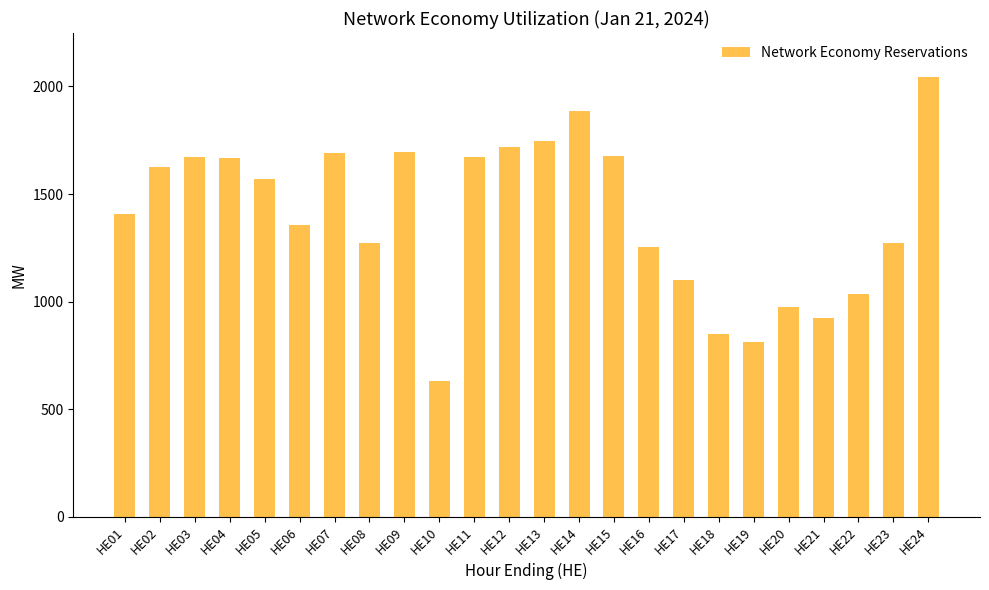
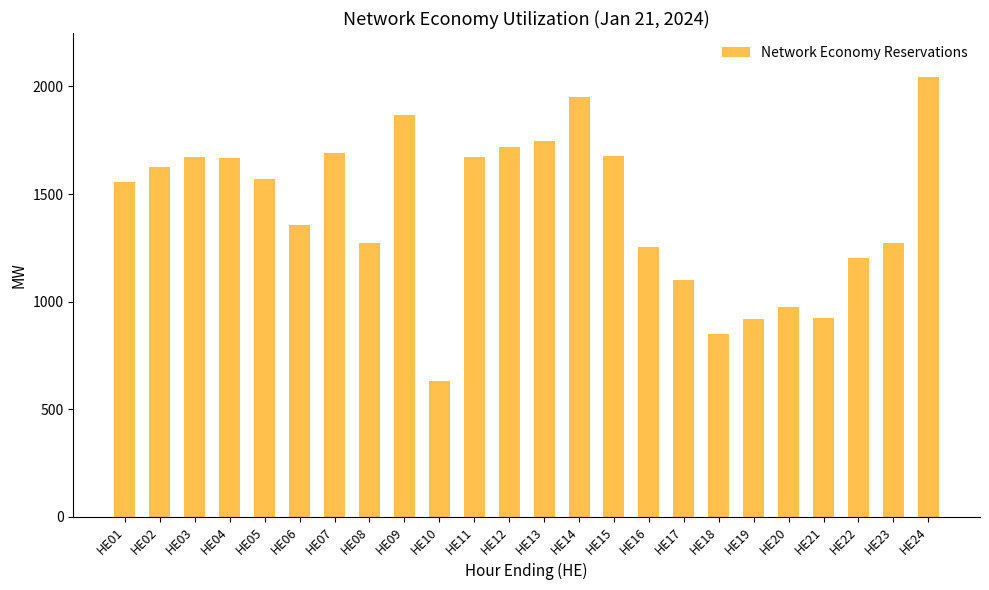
HE01: 1410 -> 1550
HE09: 1700 -> 1870
HE14: 1890 -> 1950
HE19: 810 -> 920
HE22: 1040 -> 1200
